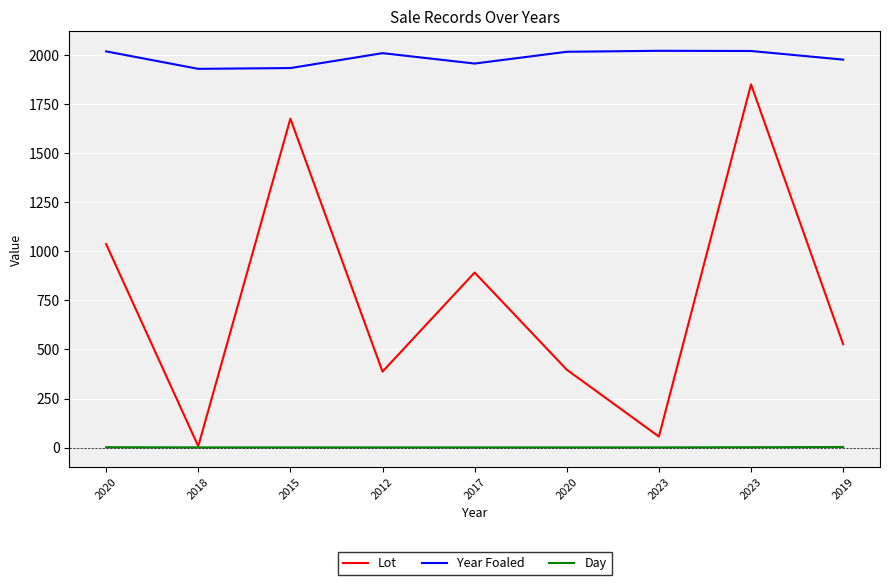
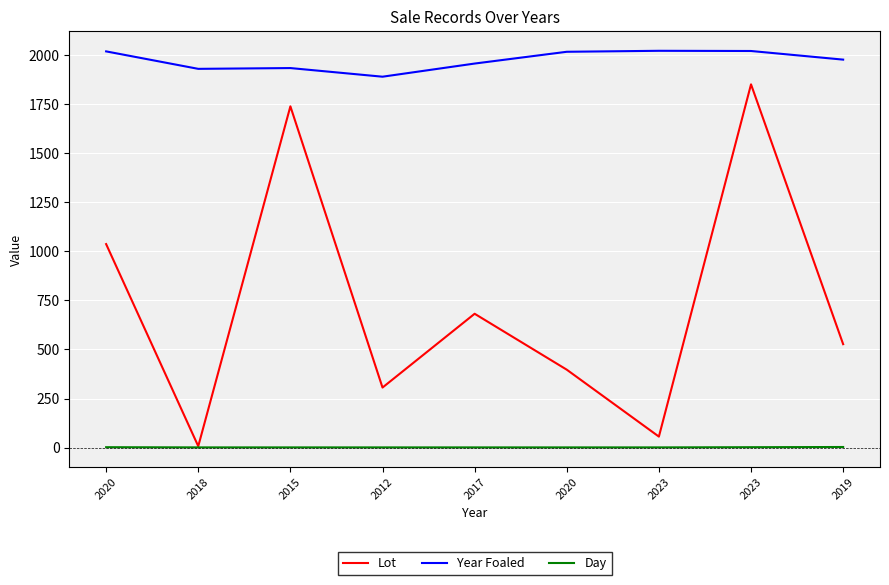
Lot, 2015: 1680 -> 1740
Lot, 2012: 390 -> 310
Year Foaled, 2012: 2010 -> 1890
Lot, 2017: 890 -> 680
